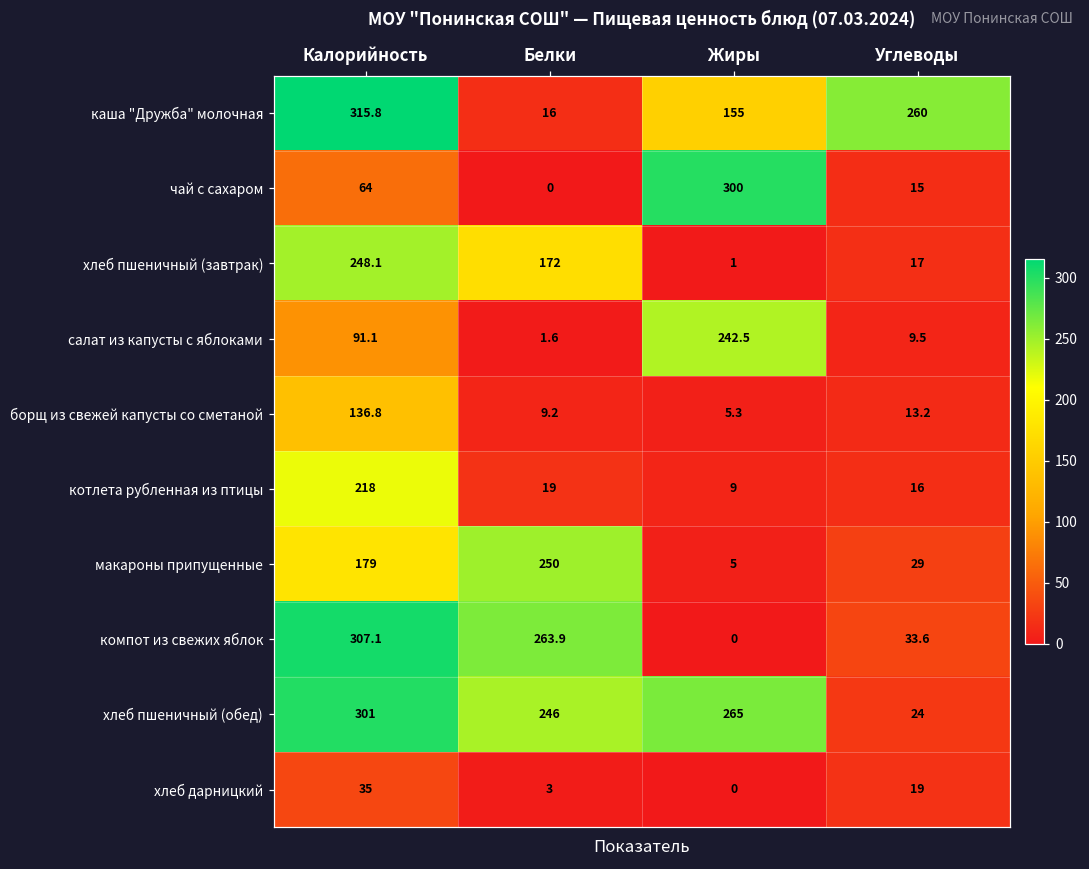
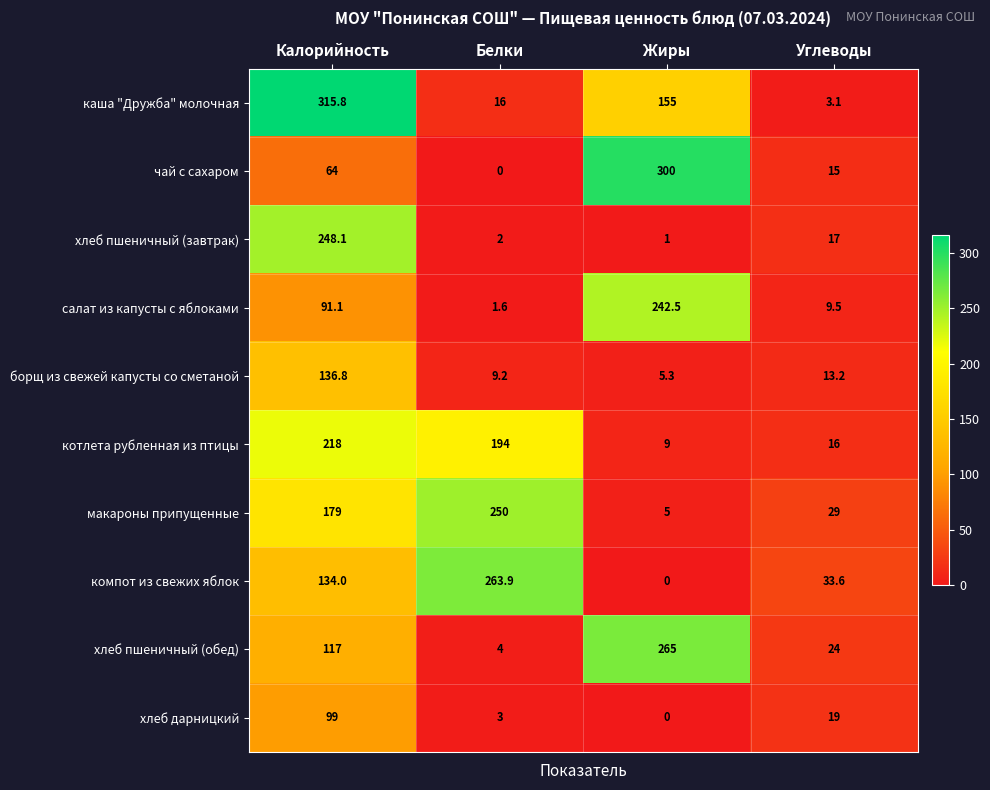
каша "Дружба" молочная, Углеводы: 260 -> 3.1
хлеб пшеничный (завтрак), Белки: 172 -> 2
котлета рубленная из птицы, Белки: 19 -> 194
компот из свежих яблок, Калорийность: 307.1 -> 134.0
хлеб пшеничный (обед), Калорийность: 301 -> 117
хлеб пшеничный (обед), Белки: 246 -> 4
хлеб дарницкий, Калорийность: 35 -> 99
